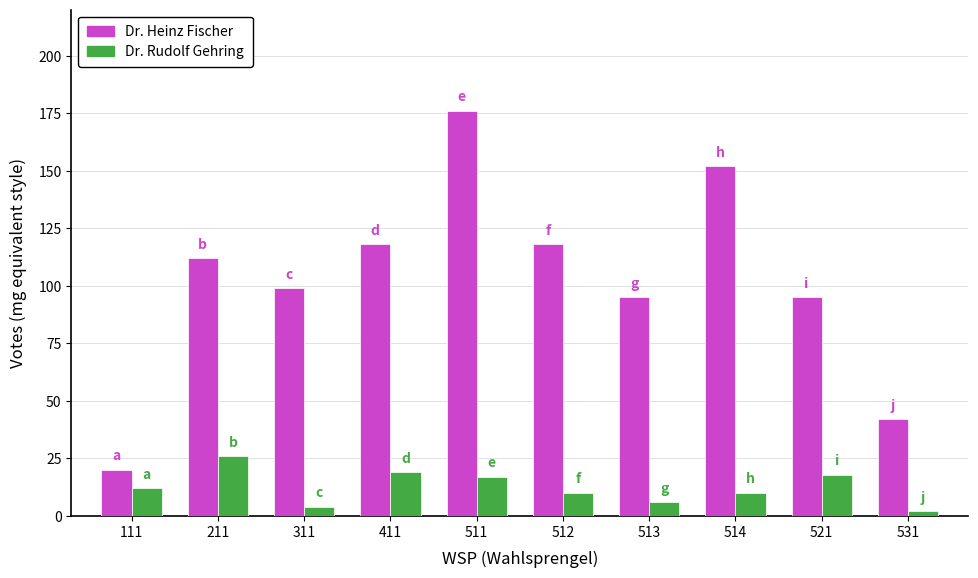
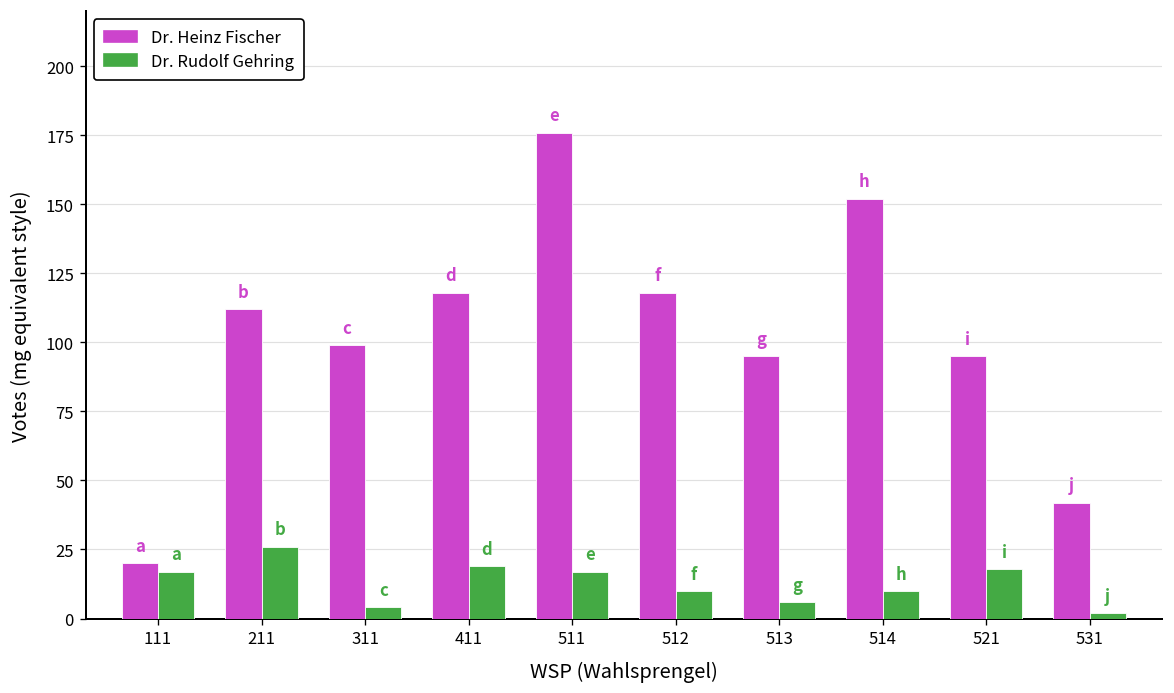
Dr. Rudolf Gehring, 111: 12 -> 17
